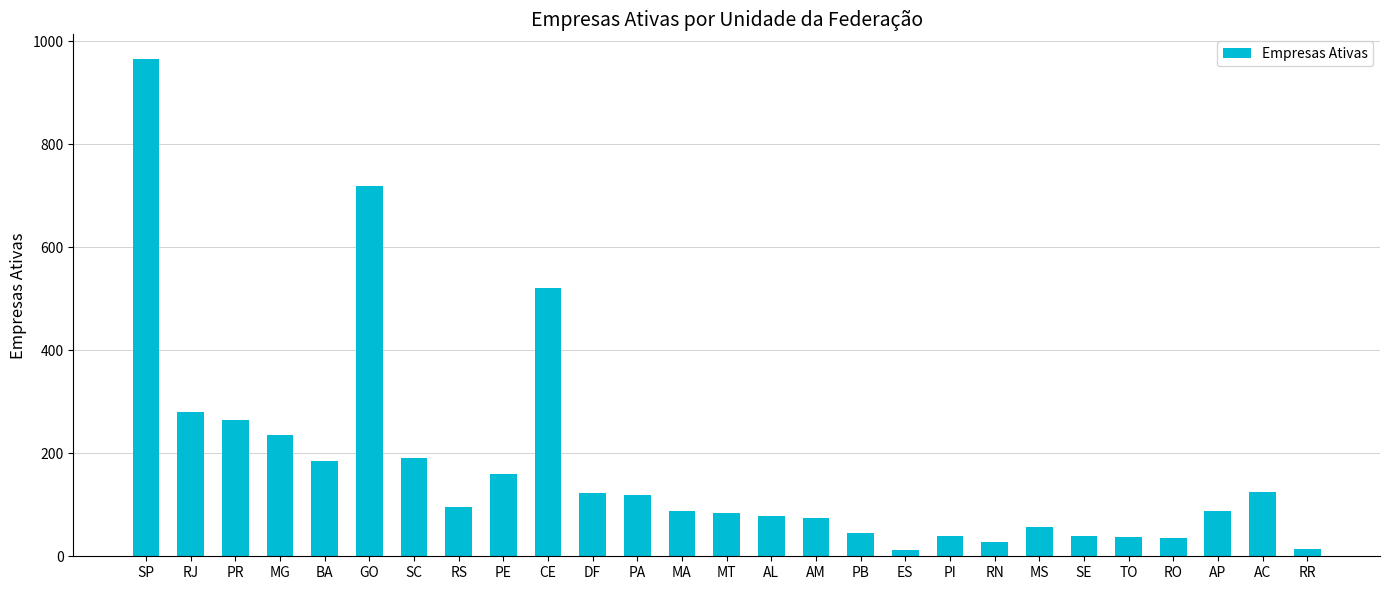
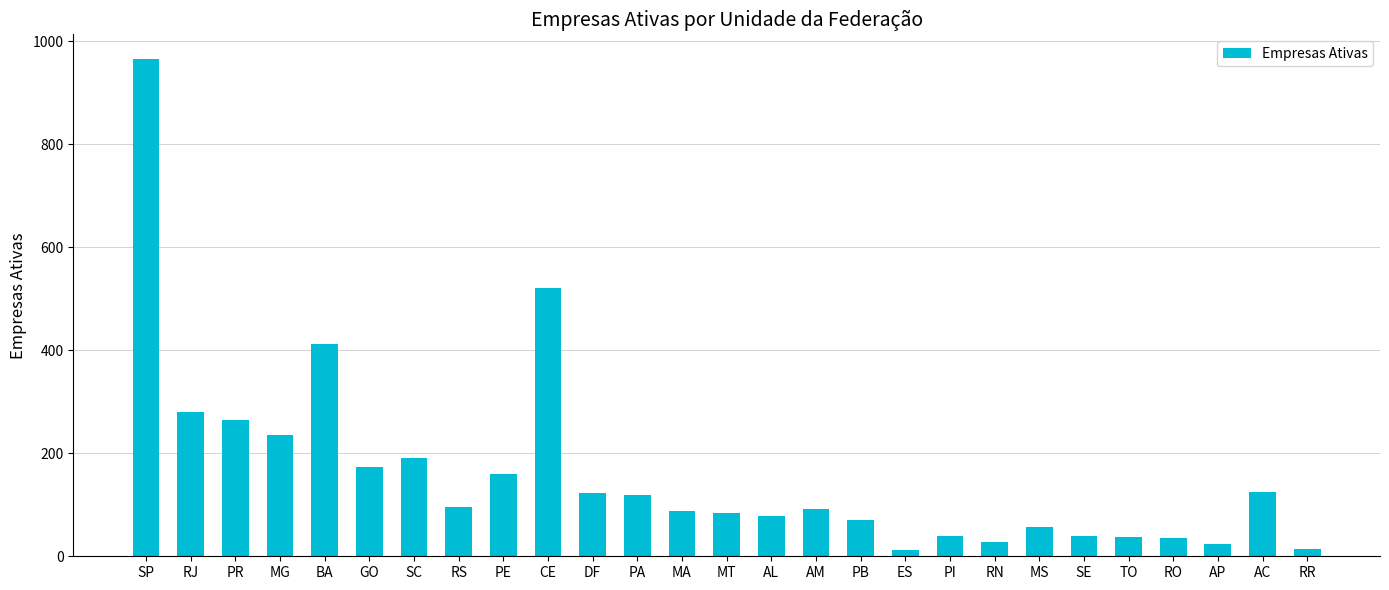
BA: 180 -> 410
GO: 720 -> 170
AM: 80 -> 90
PB: 50 -> 70
AP: 90 -> 20
